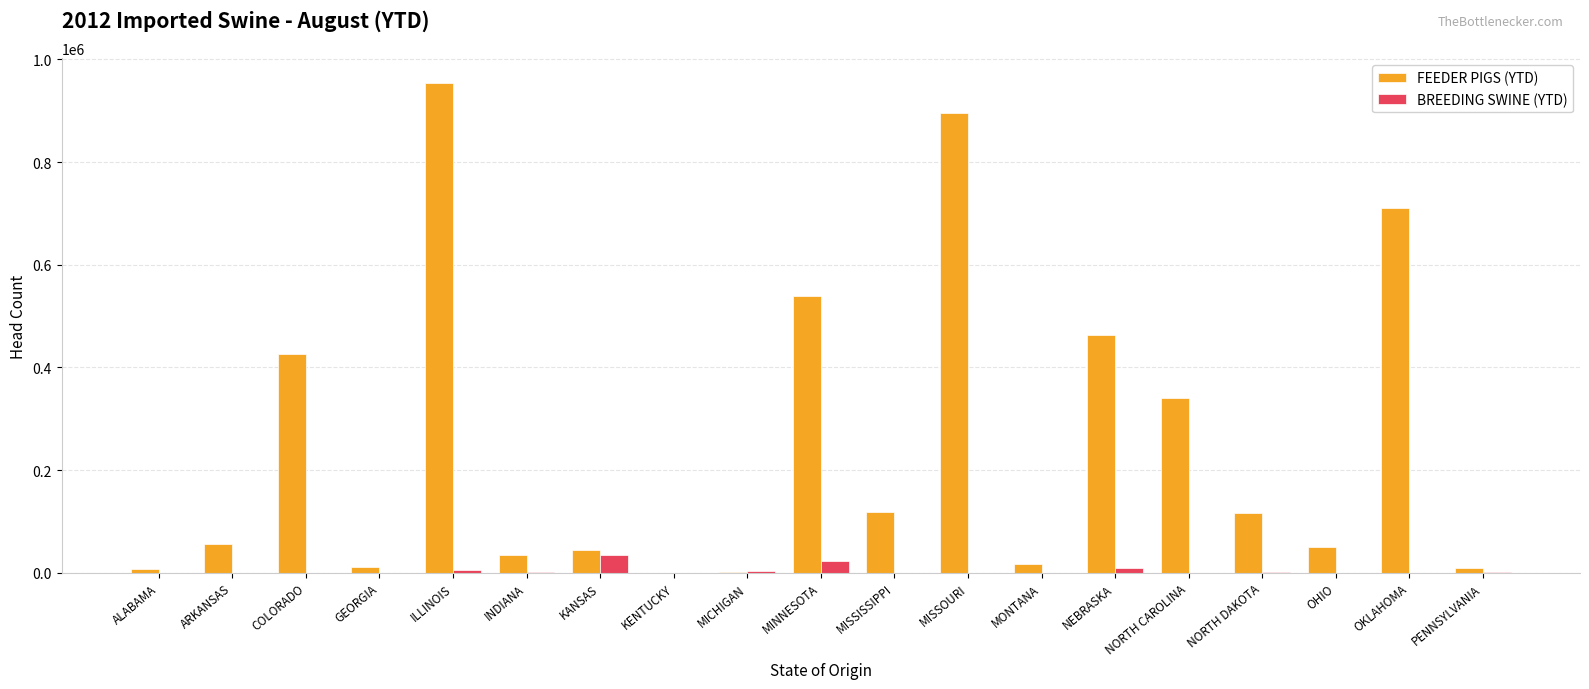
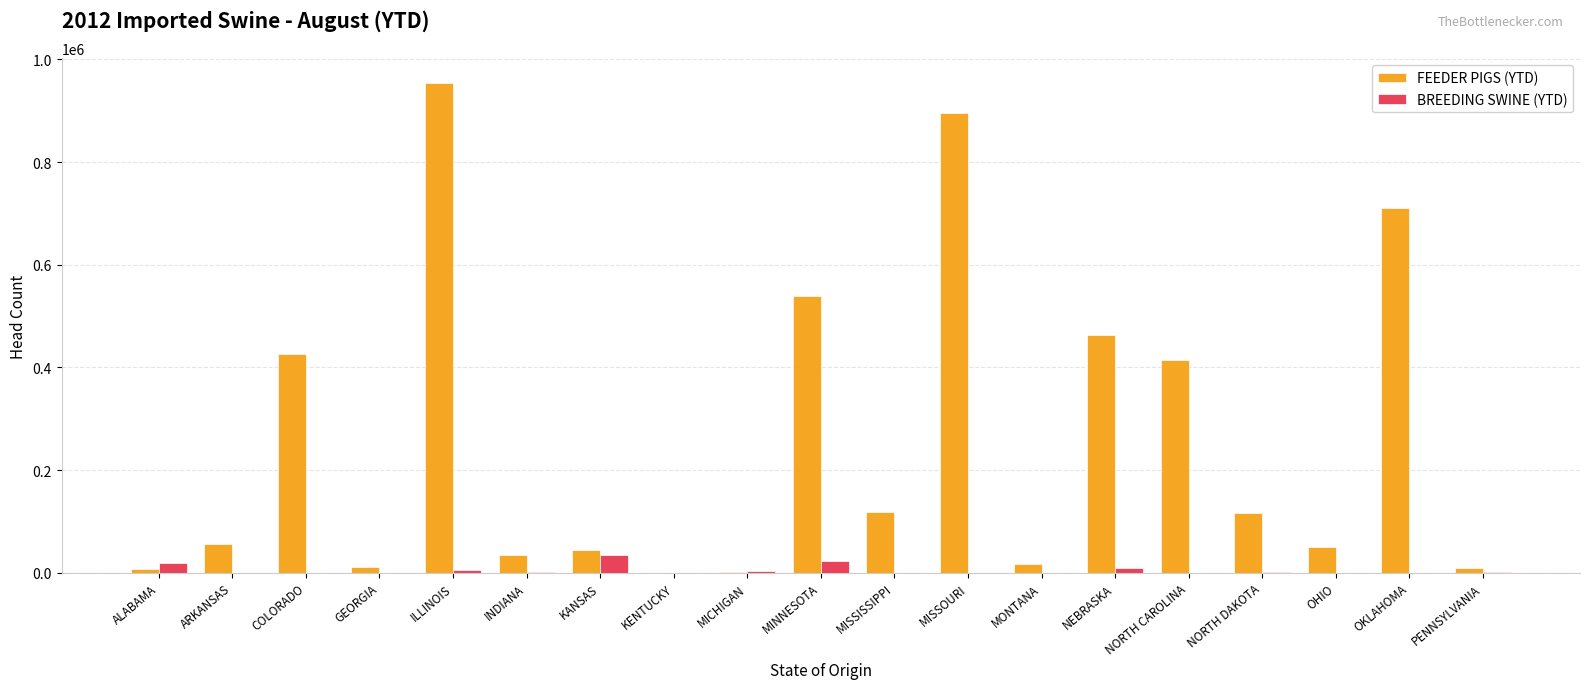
BREEDING SWINE (YTD), ALABAMA: 0 -> 20000
FEEDER PIGS (YTD), NORTH CAROLINA: 340000 -> 410000
